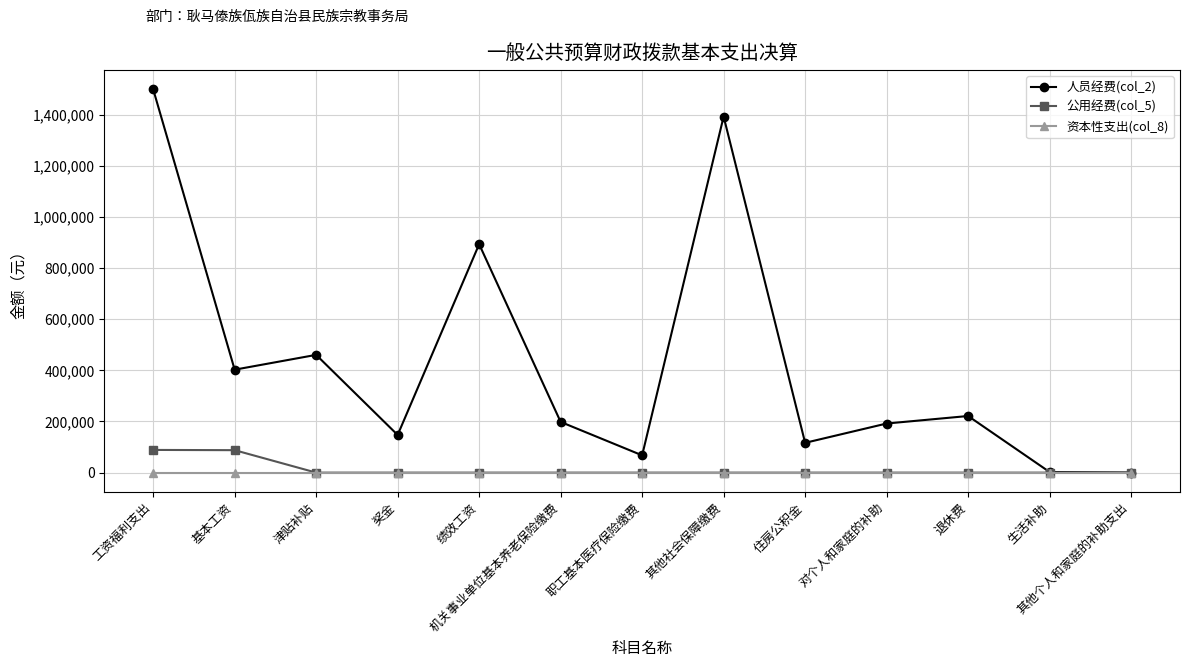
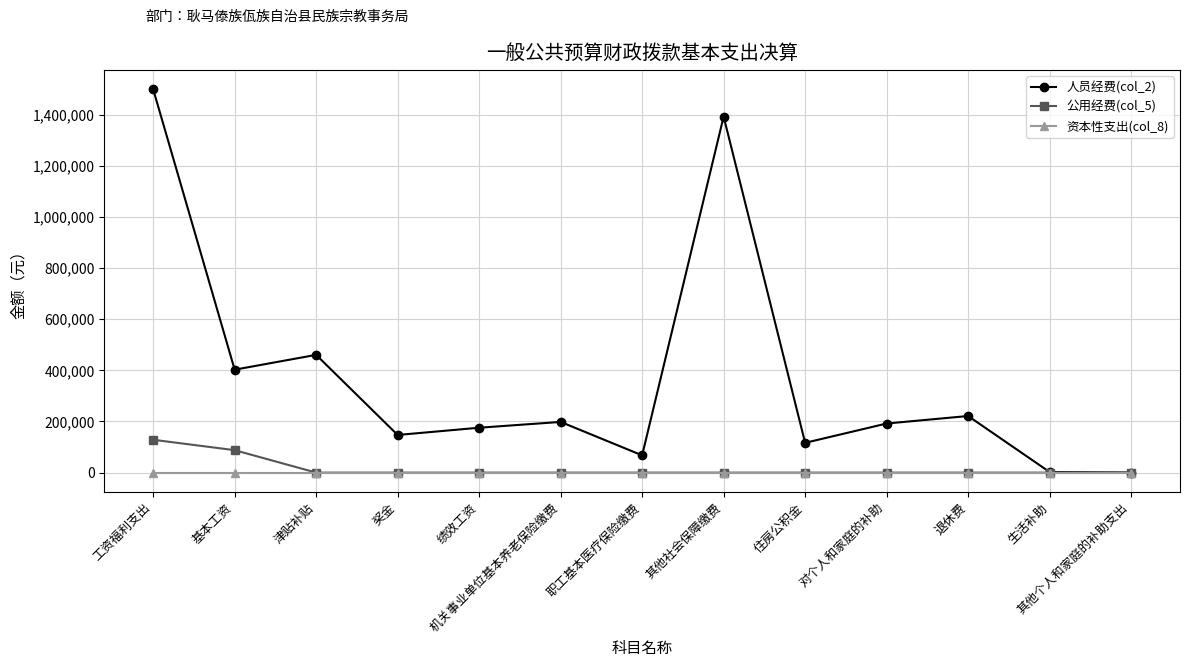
公用经费(col_5), 工资福利支出: 90,000 -> 130,000
人员经费(col_2), 绩效工资: 890,000 -> 180,000
